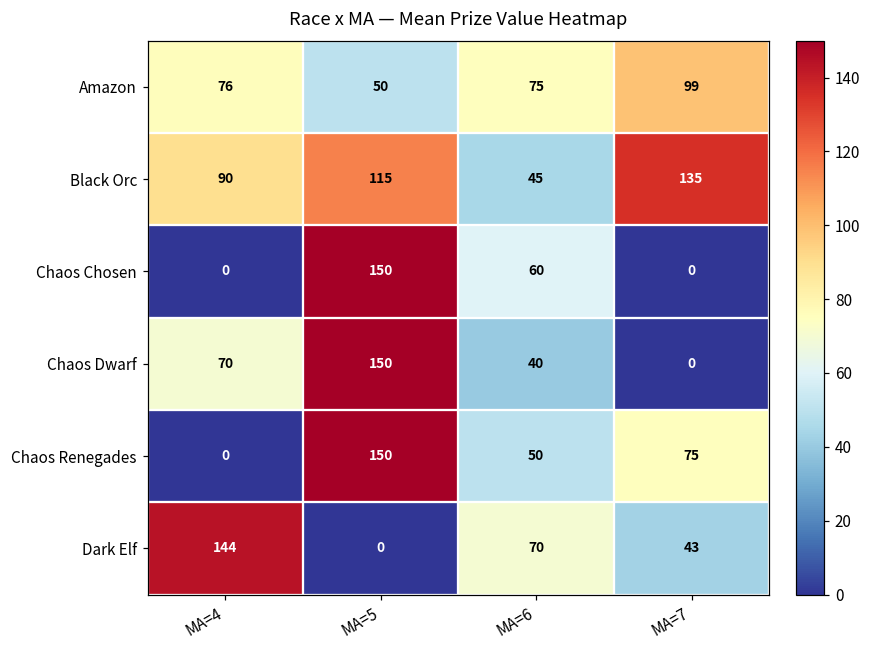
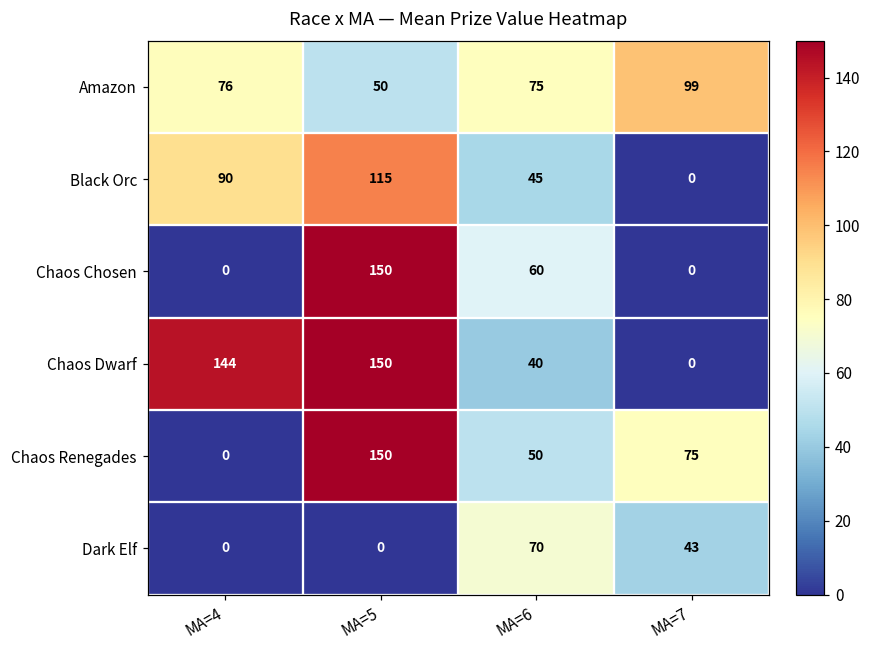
Black Orc, MA=7: 135 -> 0
Chaos Dwarf, MA=4: 70 -> 144
Dark Elf, MA=4: 144 -> 0
